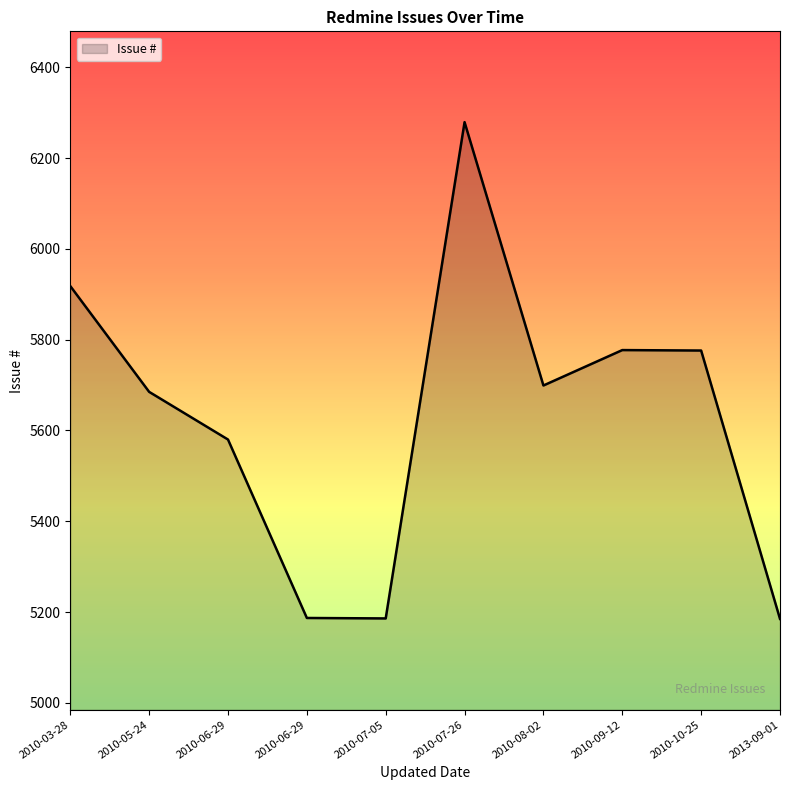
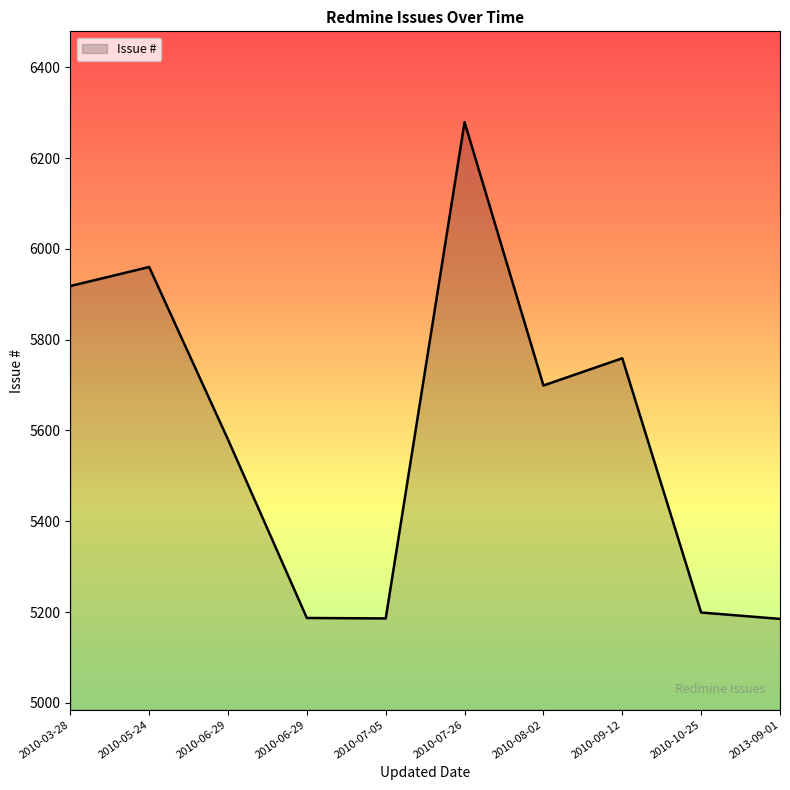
2010-05-24: 5690 -> 5960
2010-09-12: 5780 -> 5760
2010-10-25: 5780 -> 5200
